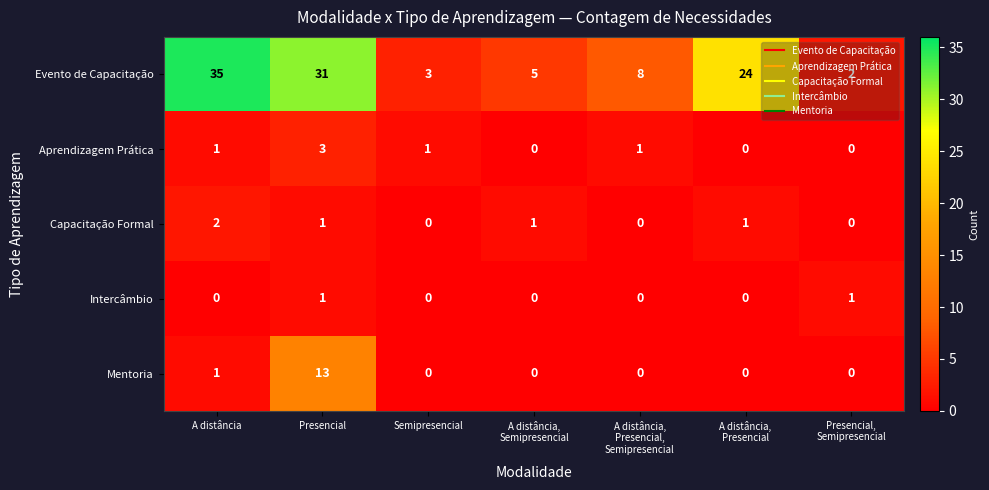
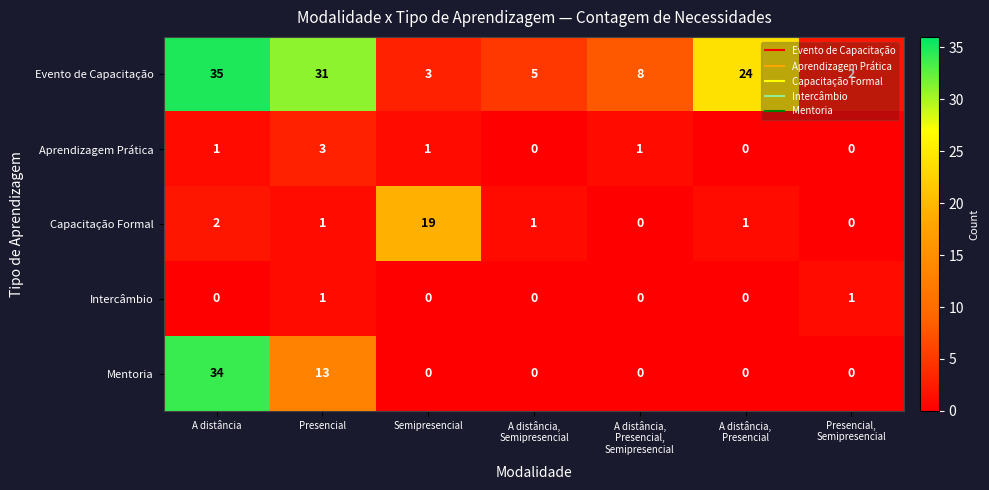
Capacitação Formal, Semipresencial: 0 -> 19
Mentoria, A distância: 1 -> 34
